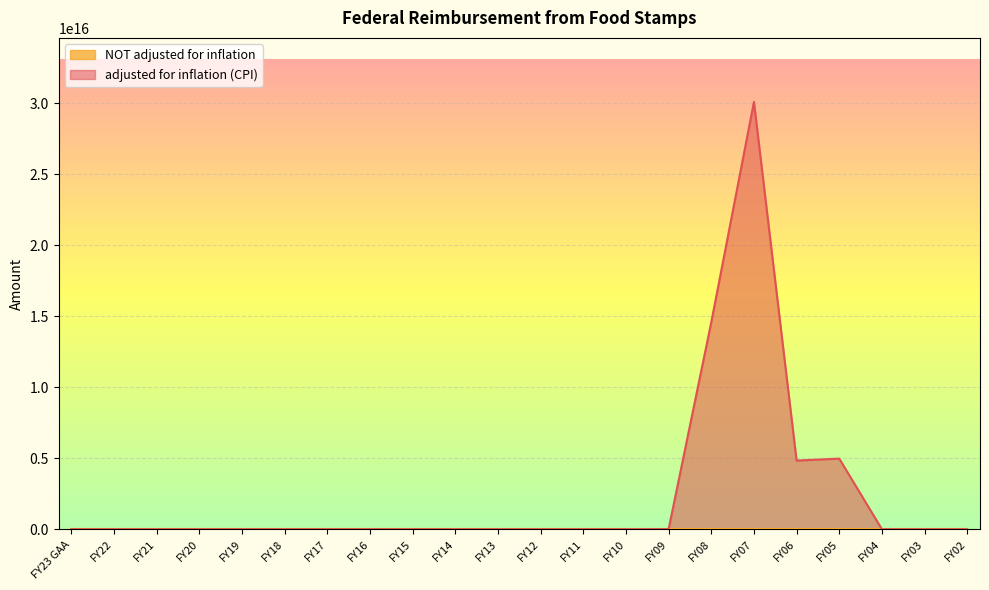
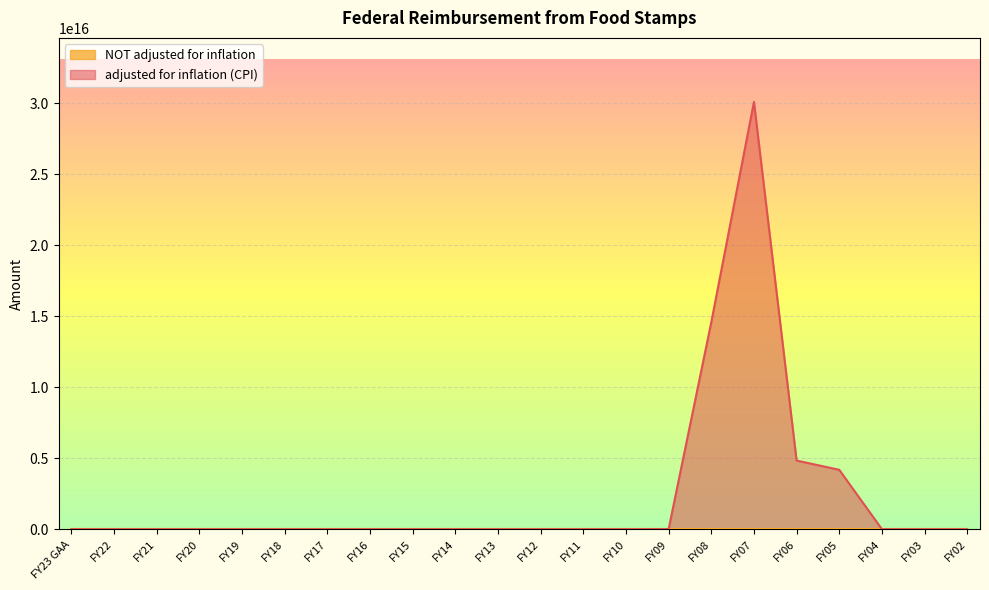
adjusted for inflation (CPI), FY05: 5000000000000000 -> 4200000000000000
